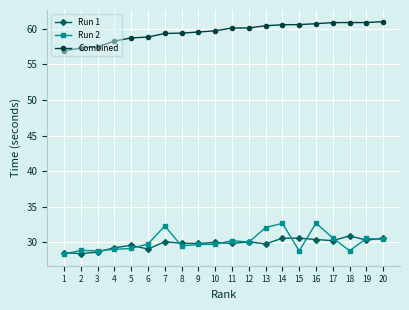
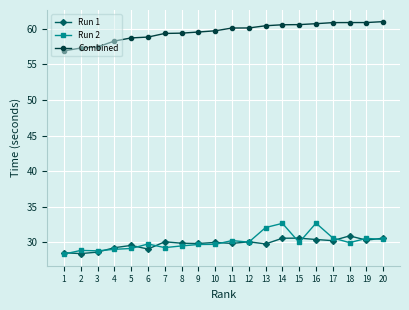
Run 2, 7: 32 -> 29
Run 2, 15: 29 -> 30
Run 2, 18: 29 -> 30
